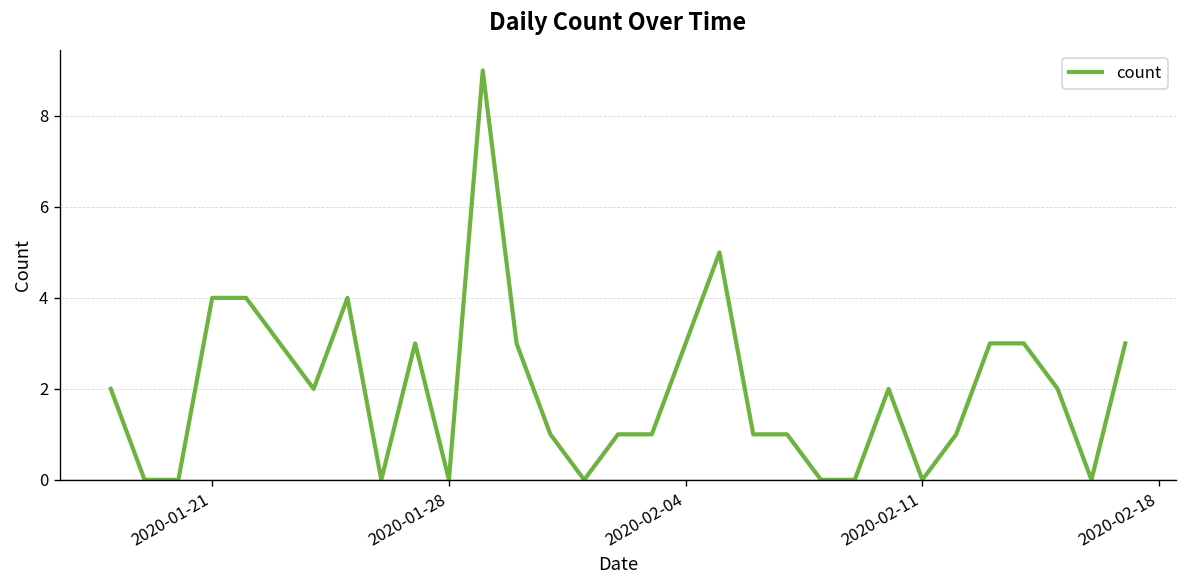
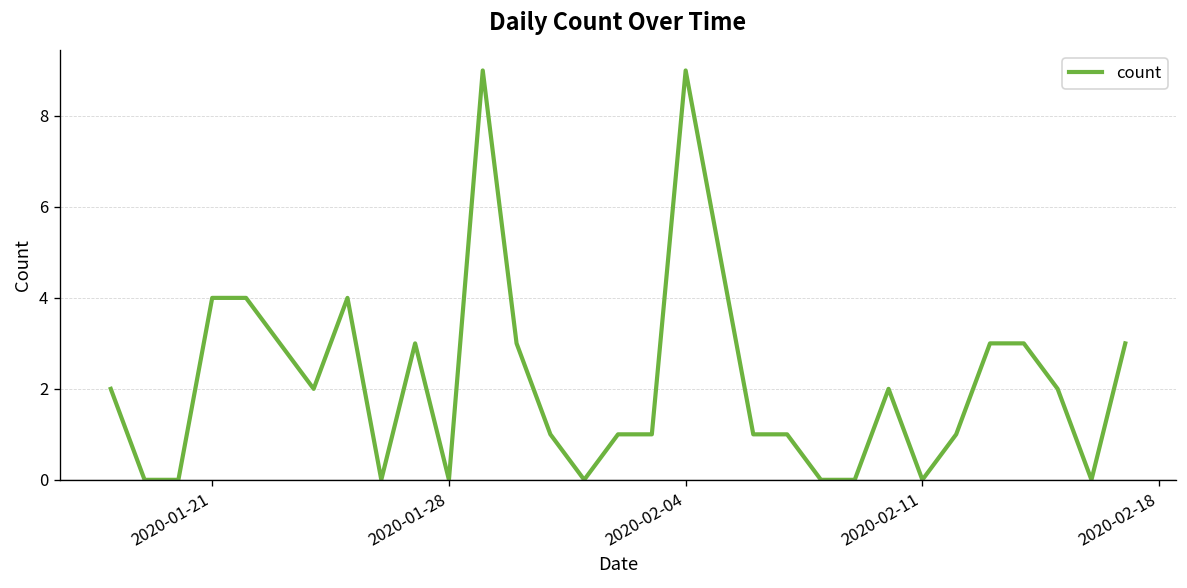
2020-02-04: 3 -> 9
